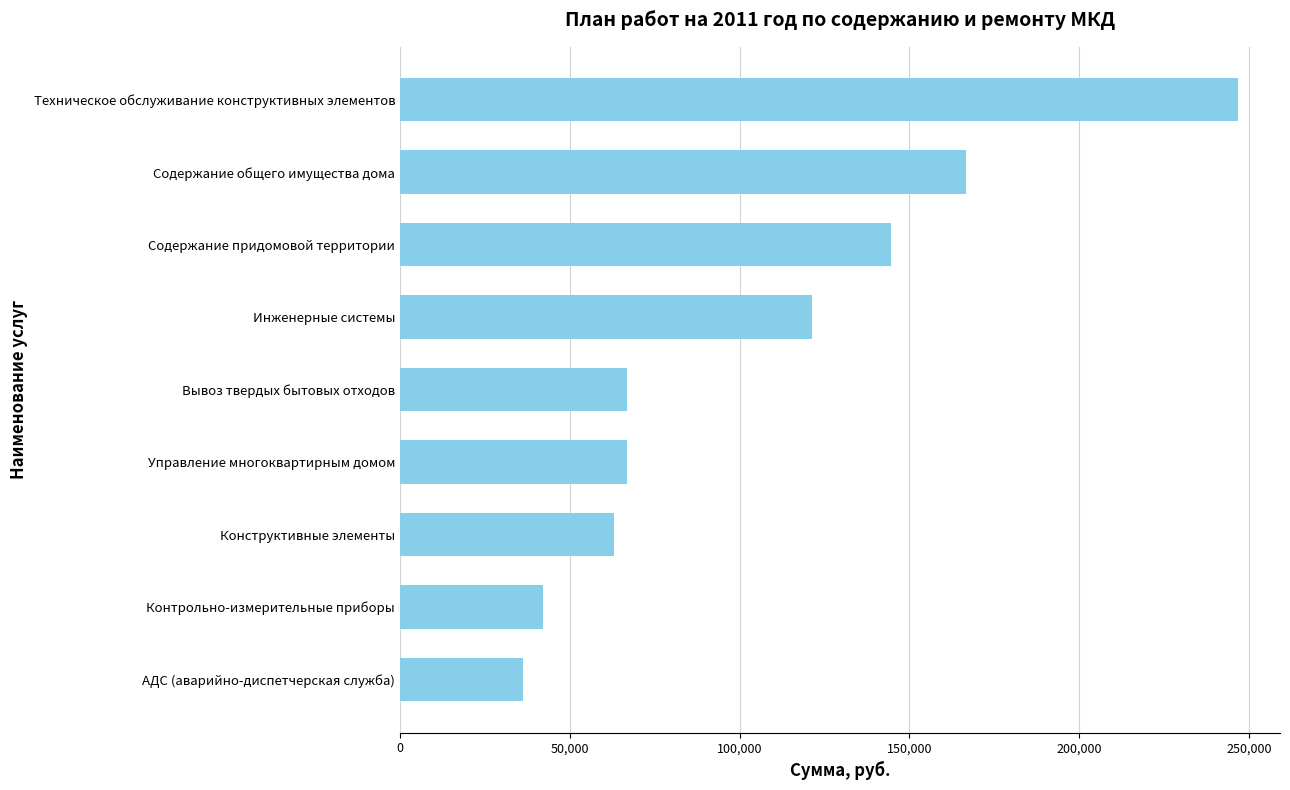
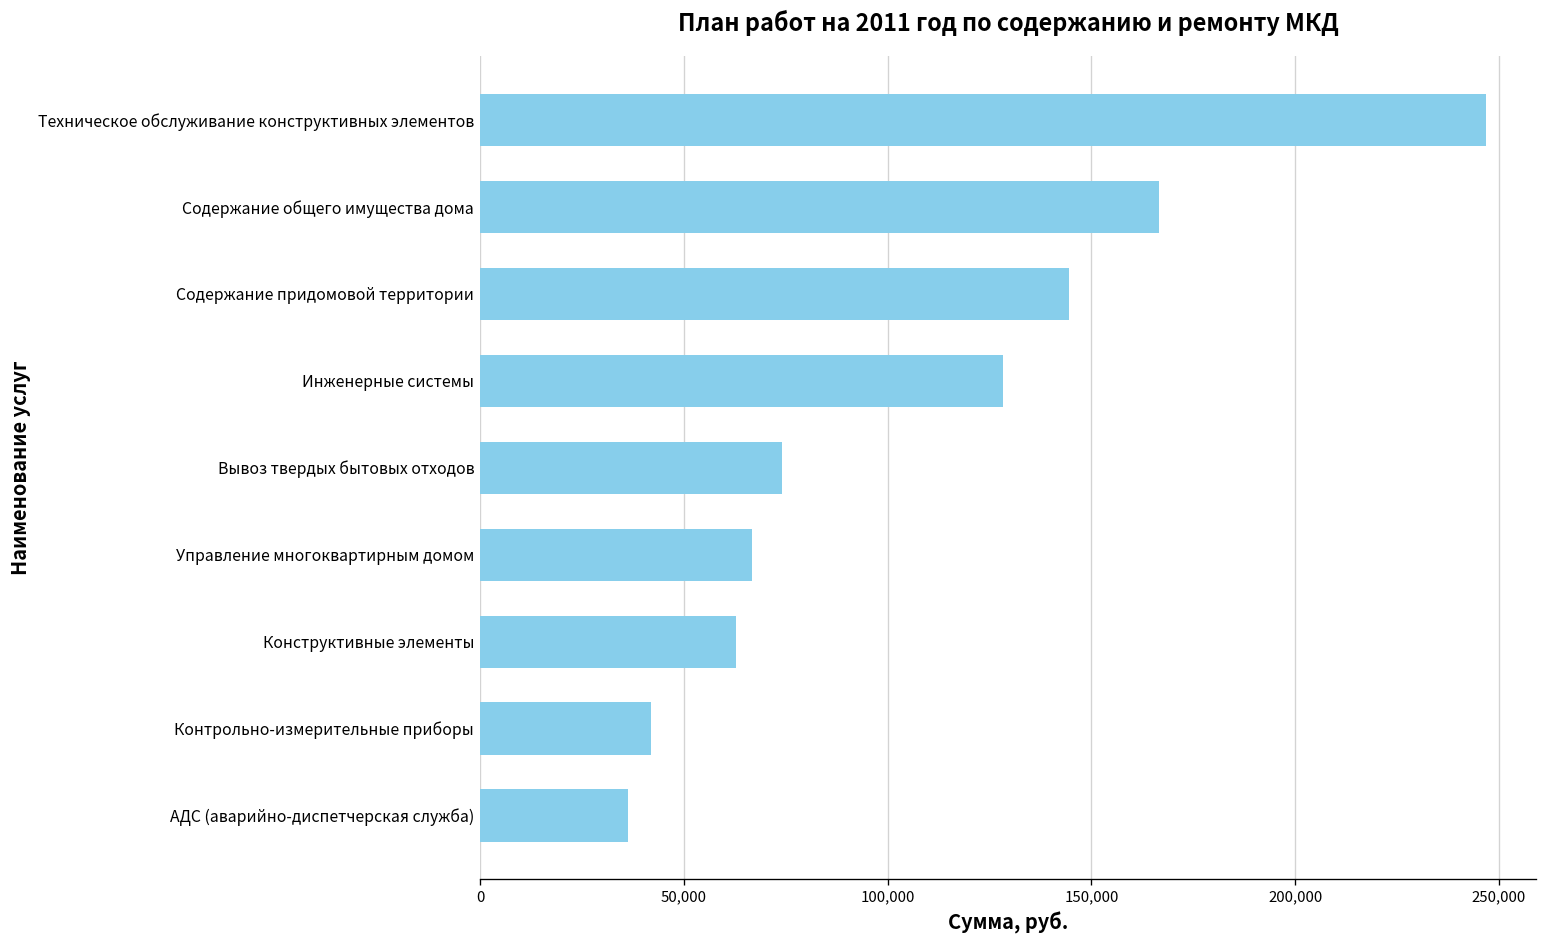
Инженерные системы: 121,000 -> 128,000
Вывоз твердых бытовых отходов: 67,000 -> 74,000
